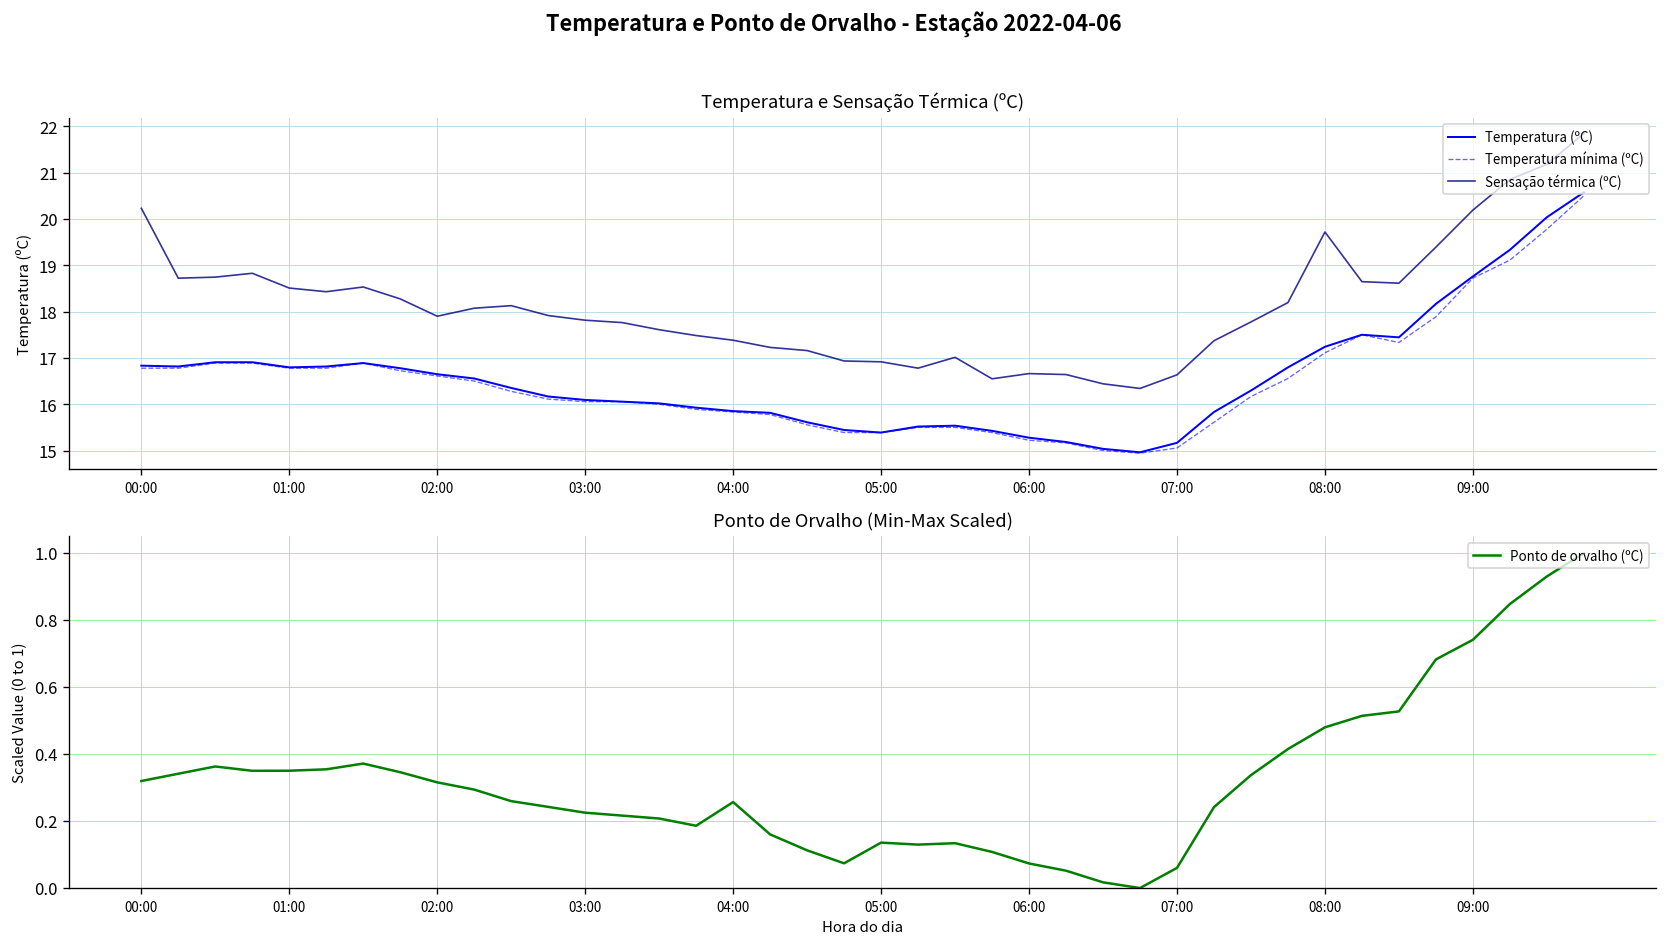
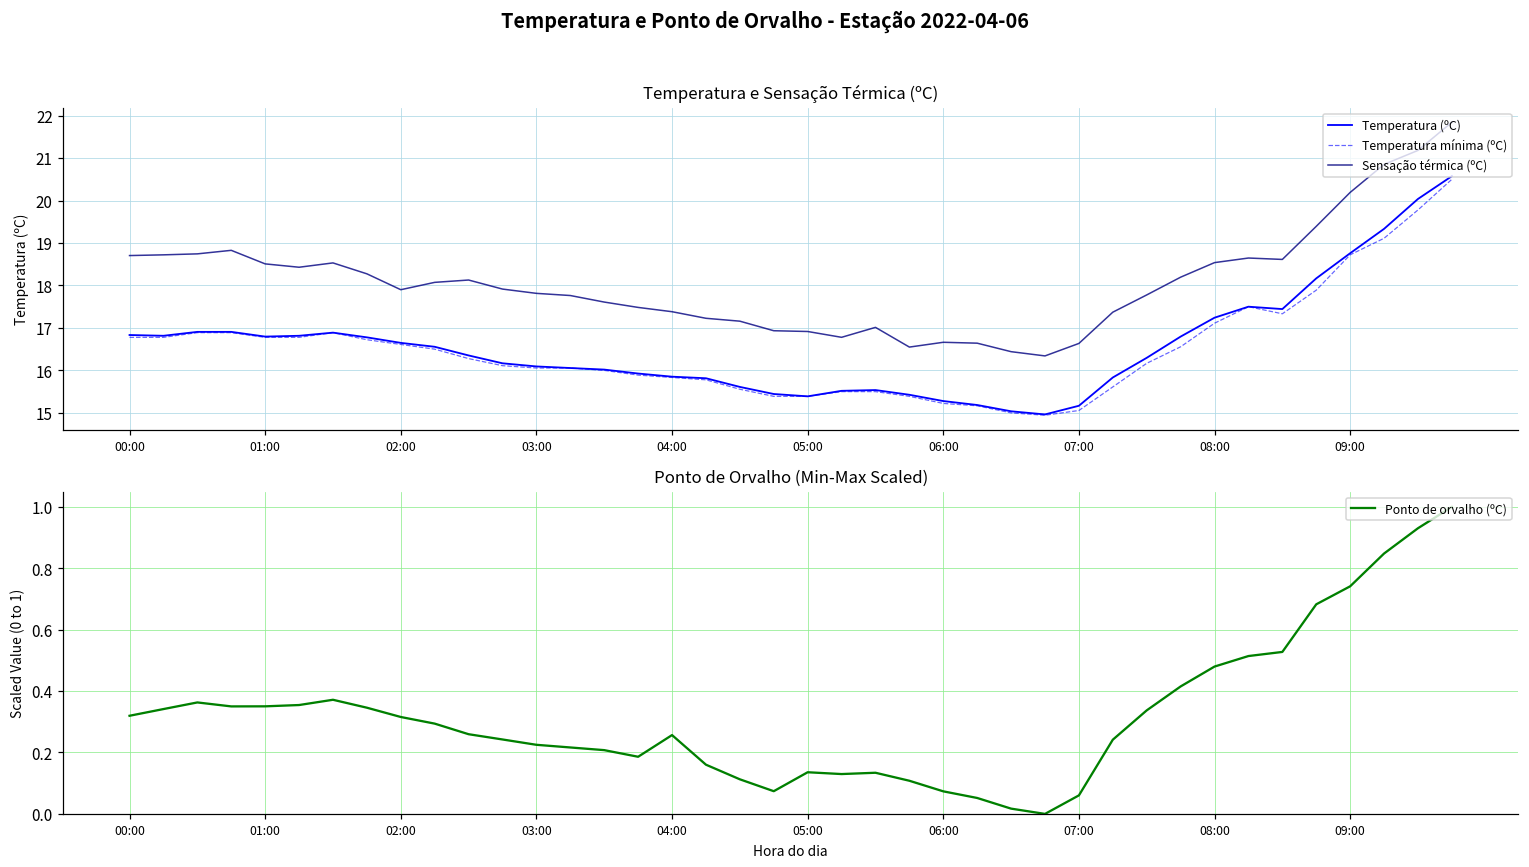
Temperatura e Sensação Térmica (ºC), Sensação térmica (ºC), 00:00: 20.2 -> 18.7
Temperatura e Sensação Térmica (ºC), Sensação térmica (ºC), 08:00: 19.7 -> 18.5
